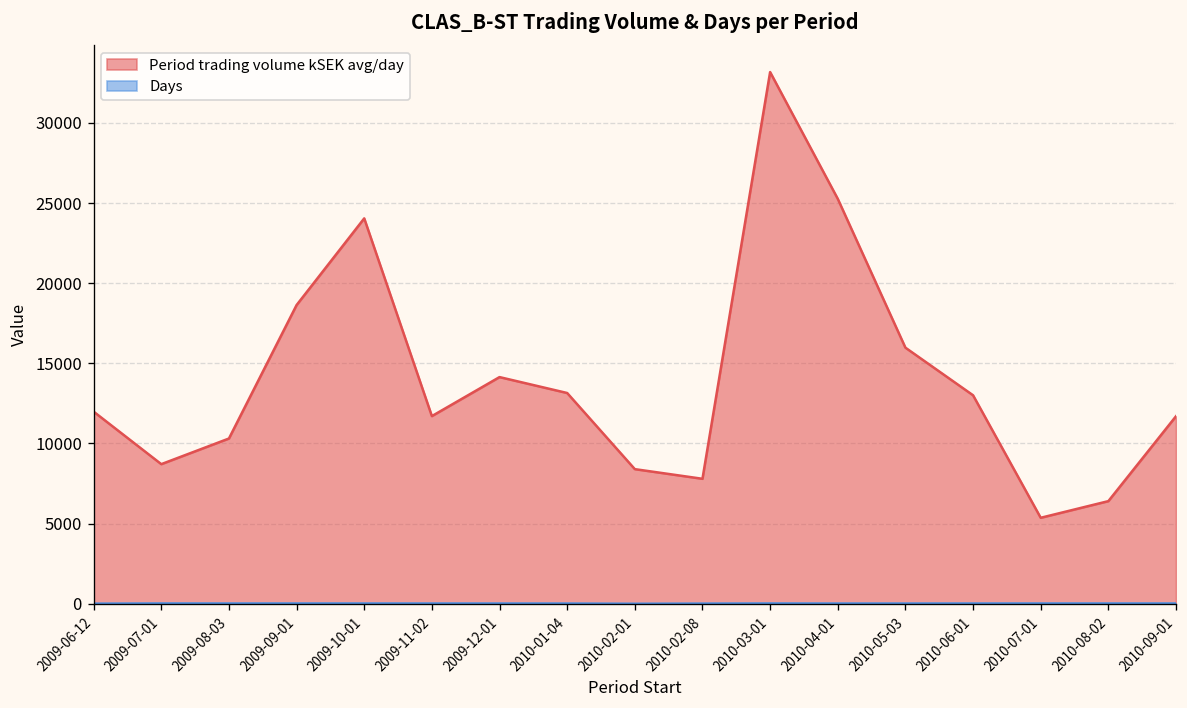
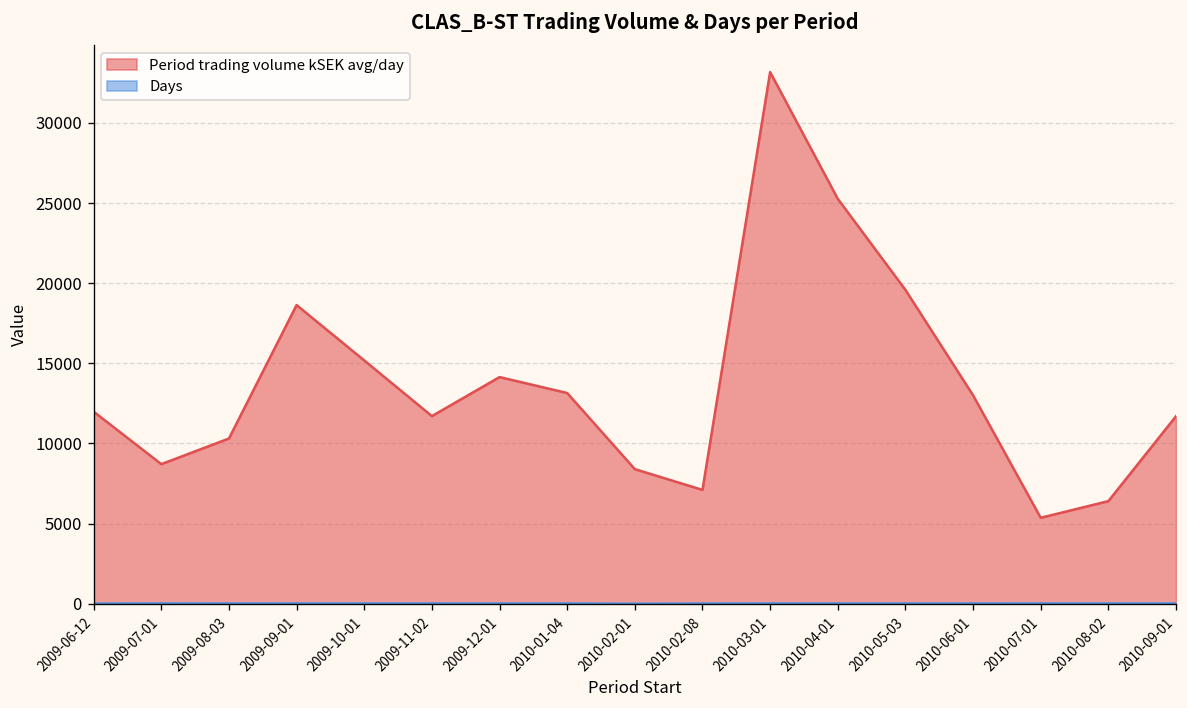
Period trading volume kSEK avg/day, 2009-10-01: 24000 -> 15200
Period trading volume kSEK avg/day, 2010-02-08: 7800 -> 7100
Period trading volume kSEK avg/day, 2010-05-03: 16000 -> 19600
